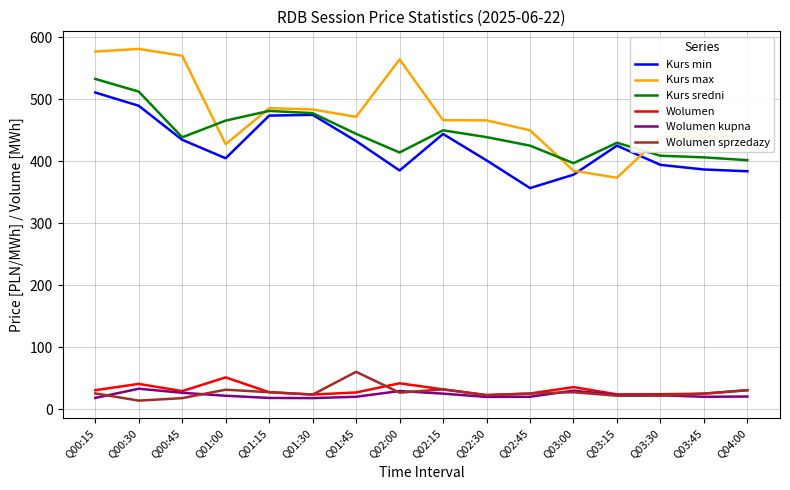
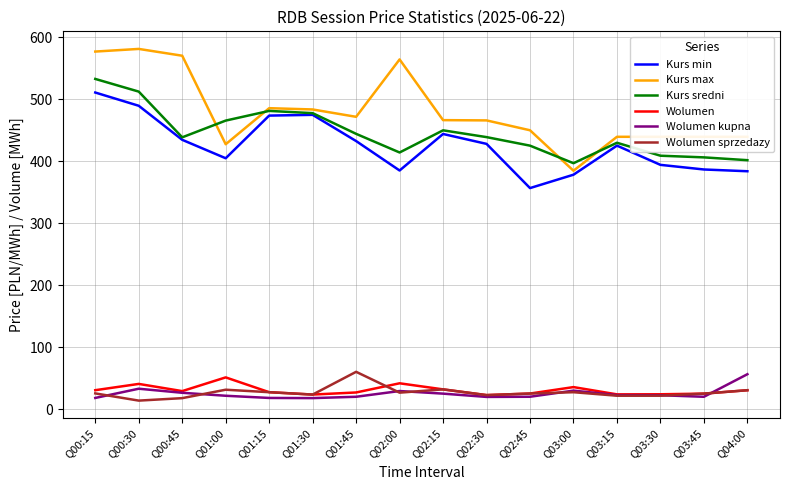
Kurs min, Q02:30: 400 -> 430
Kurs max, Q03:15: 370 -> 440
Wolumen kupna, Q04:00: 20 -> 60
